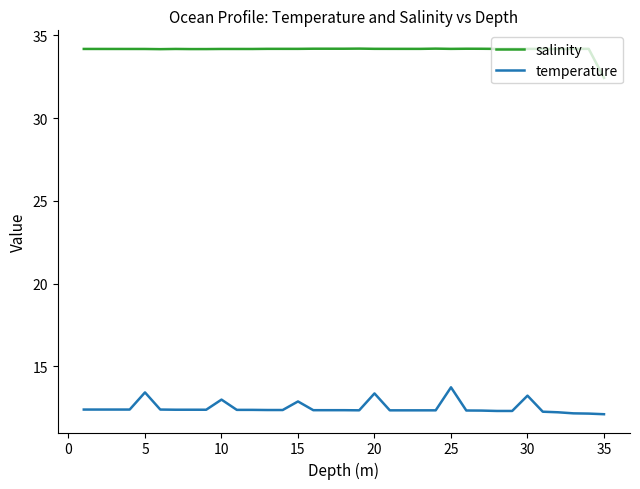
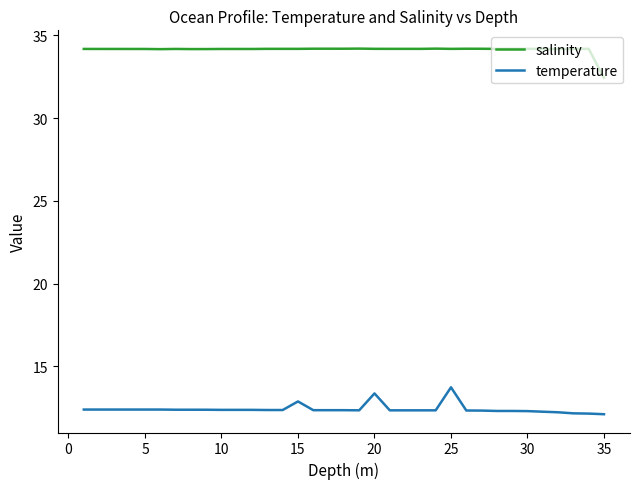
temperature, 5: 13.4 -> 12.4
temperature, 10: 13.0 -> 12.4
temperature, 30: 13.2 -> 12.3
